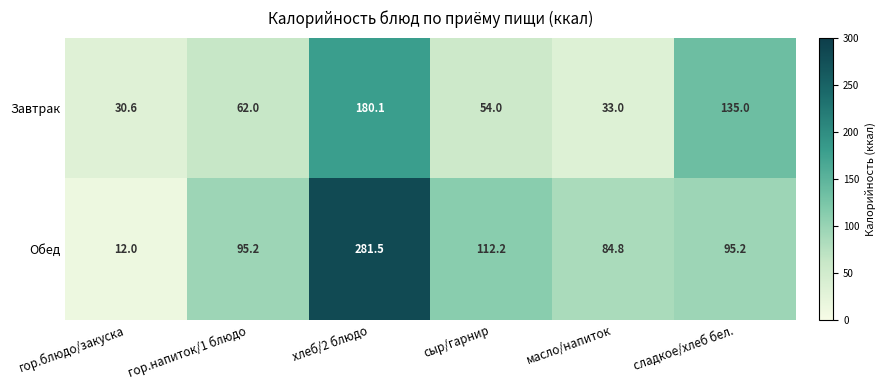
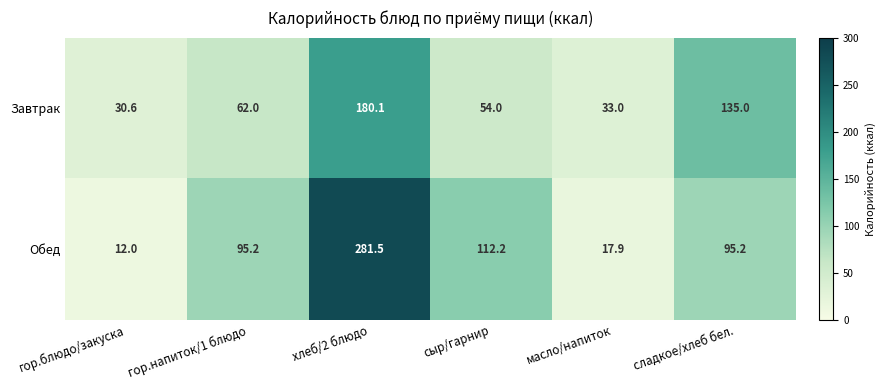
Обед, масло/напиток: 84.8 -> 17.9
